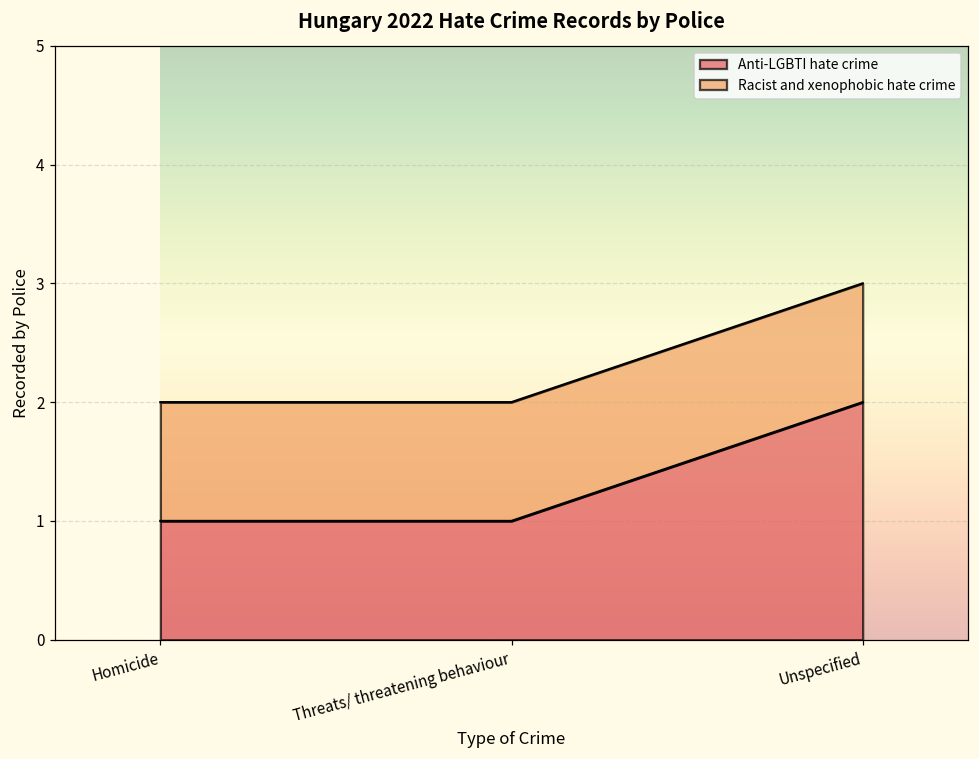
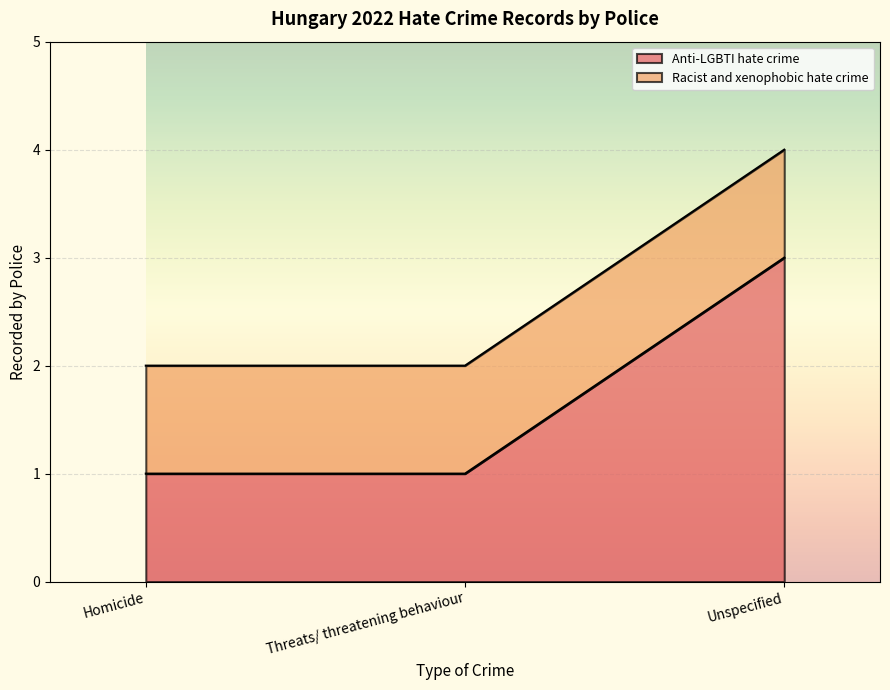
Anti-LGBTI hate crime, Unspecified: 2 -> 3
